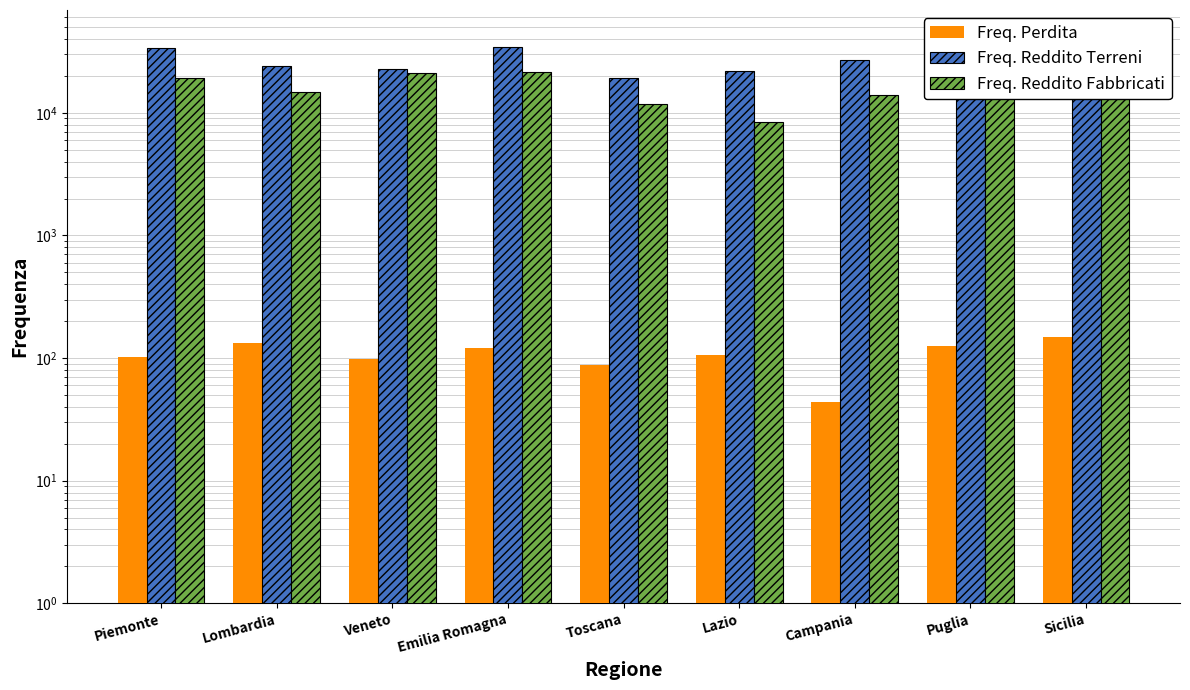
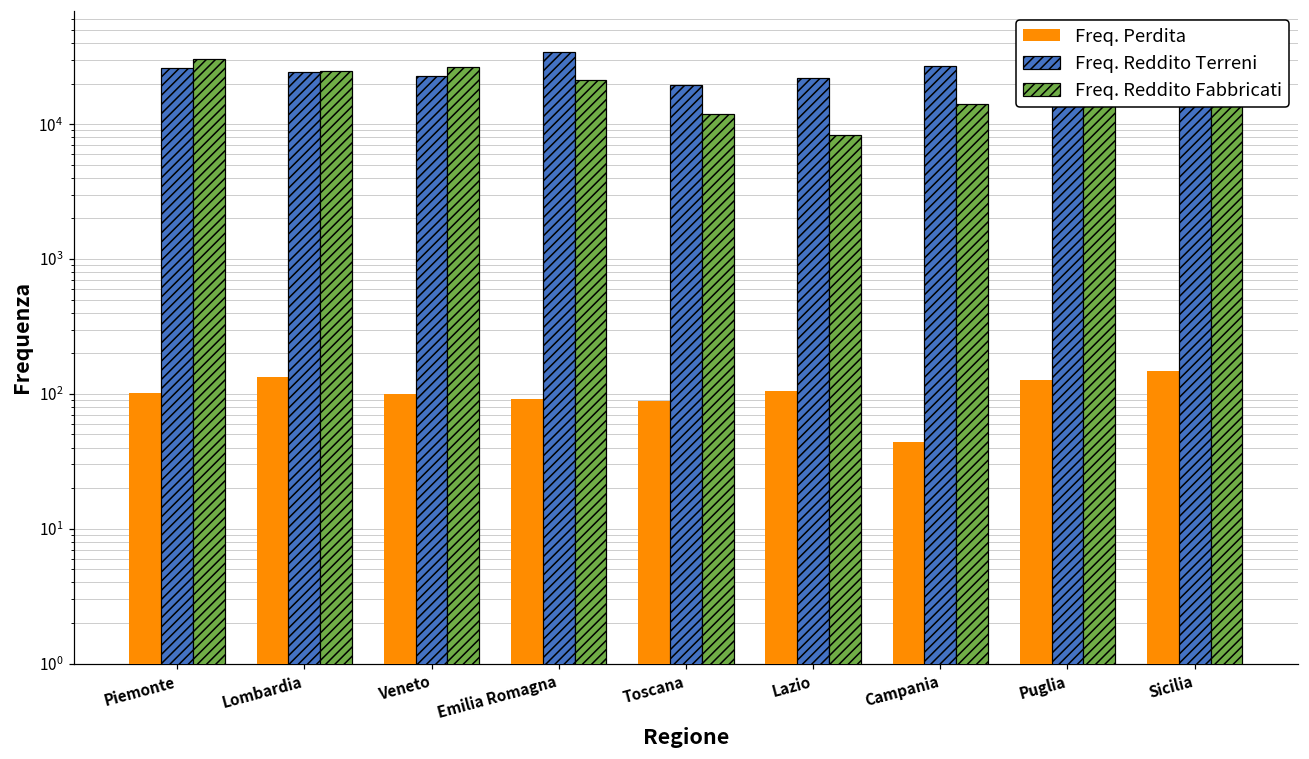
Freq. Reddito Terreni, Piemonte: 34000 -> 26000
Freq. Reddito Fabbricati, Piemonte: 19000 -> 30000
Freq. Reddito Fabbricati, Lombardia: 15000 -> 25000
Freq. Reddito Fabbricati, Veneto: 21000 -> 26000
Freq. Perdita, Emilia Romagna: 120 -> 90
